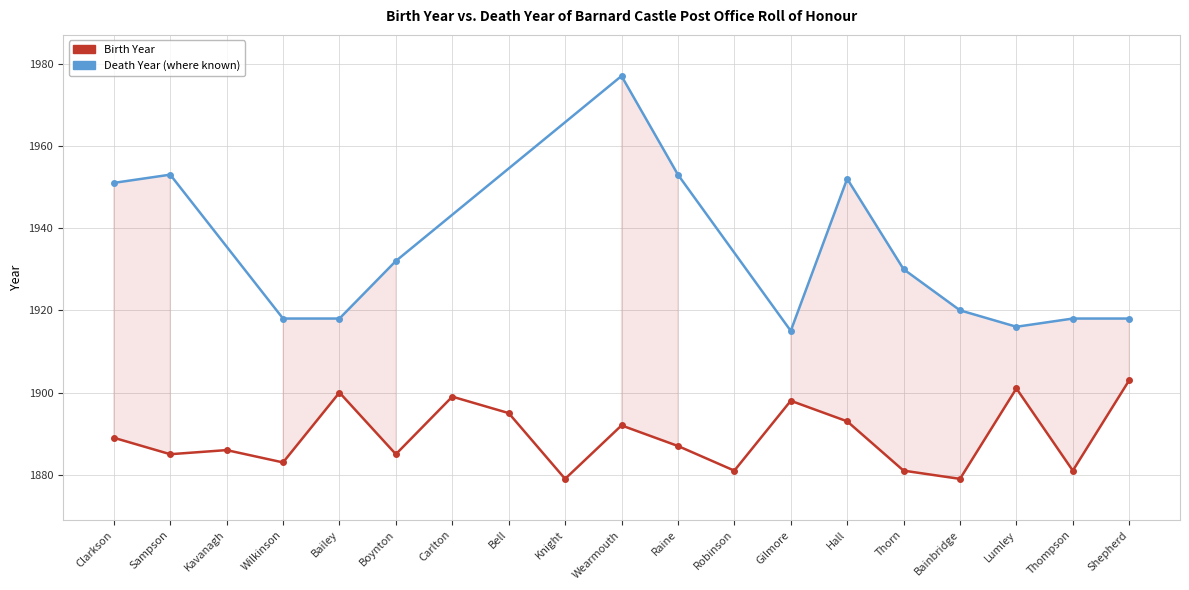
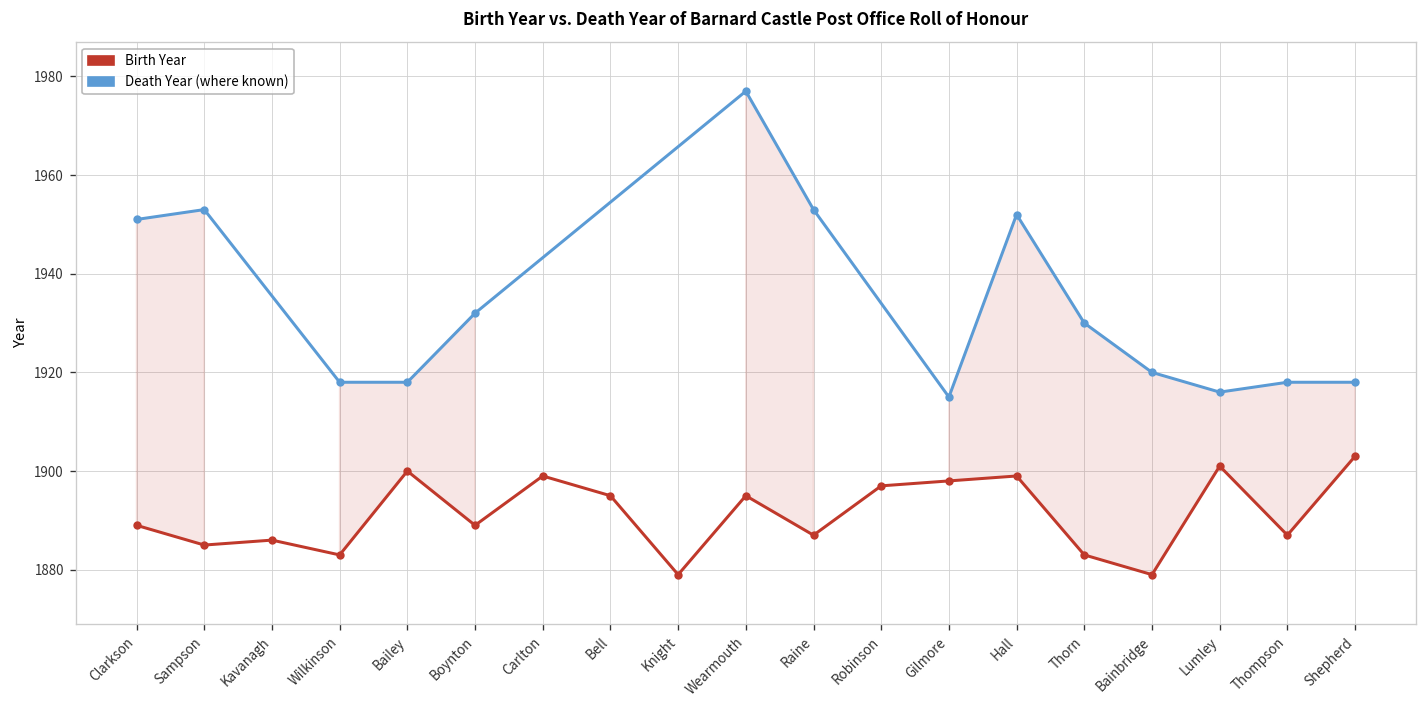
Birth Year, Boynton: 1885 -> 1889
Birth Year, Wearmouth: 1892 -> 1895
Birth Year, Robinson: 1881 -> 1897
Birth Year, Hall: 1893 -> 1899
Birth Year, Thorn: 1881 -> 1883
Birth Year, Thompson: 1881 -> 1887
